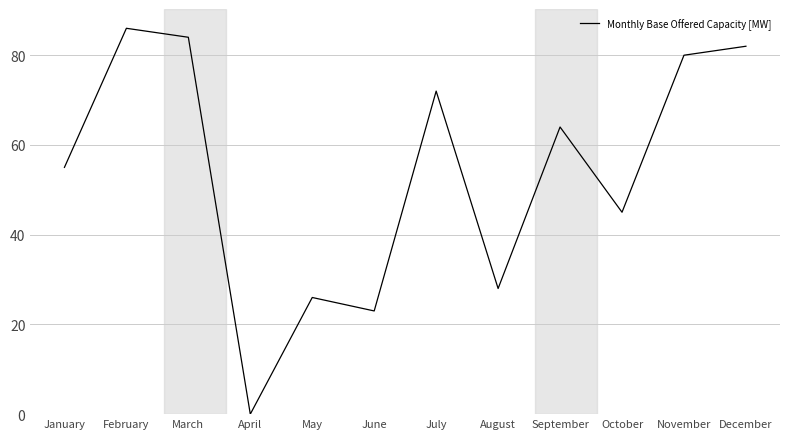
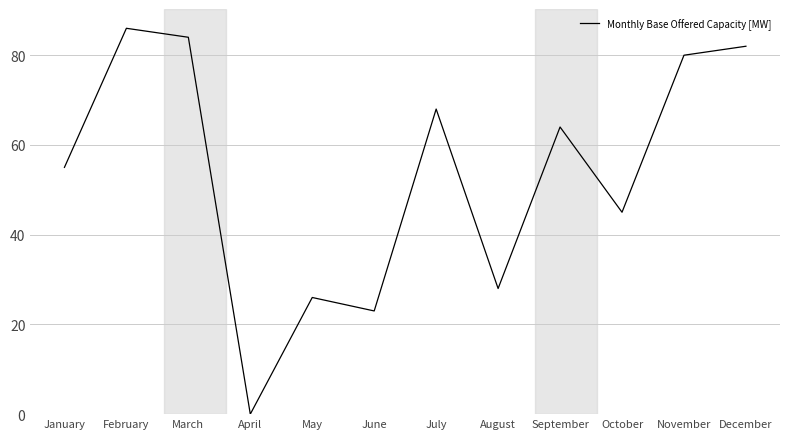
July: 72 -> 68
